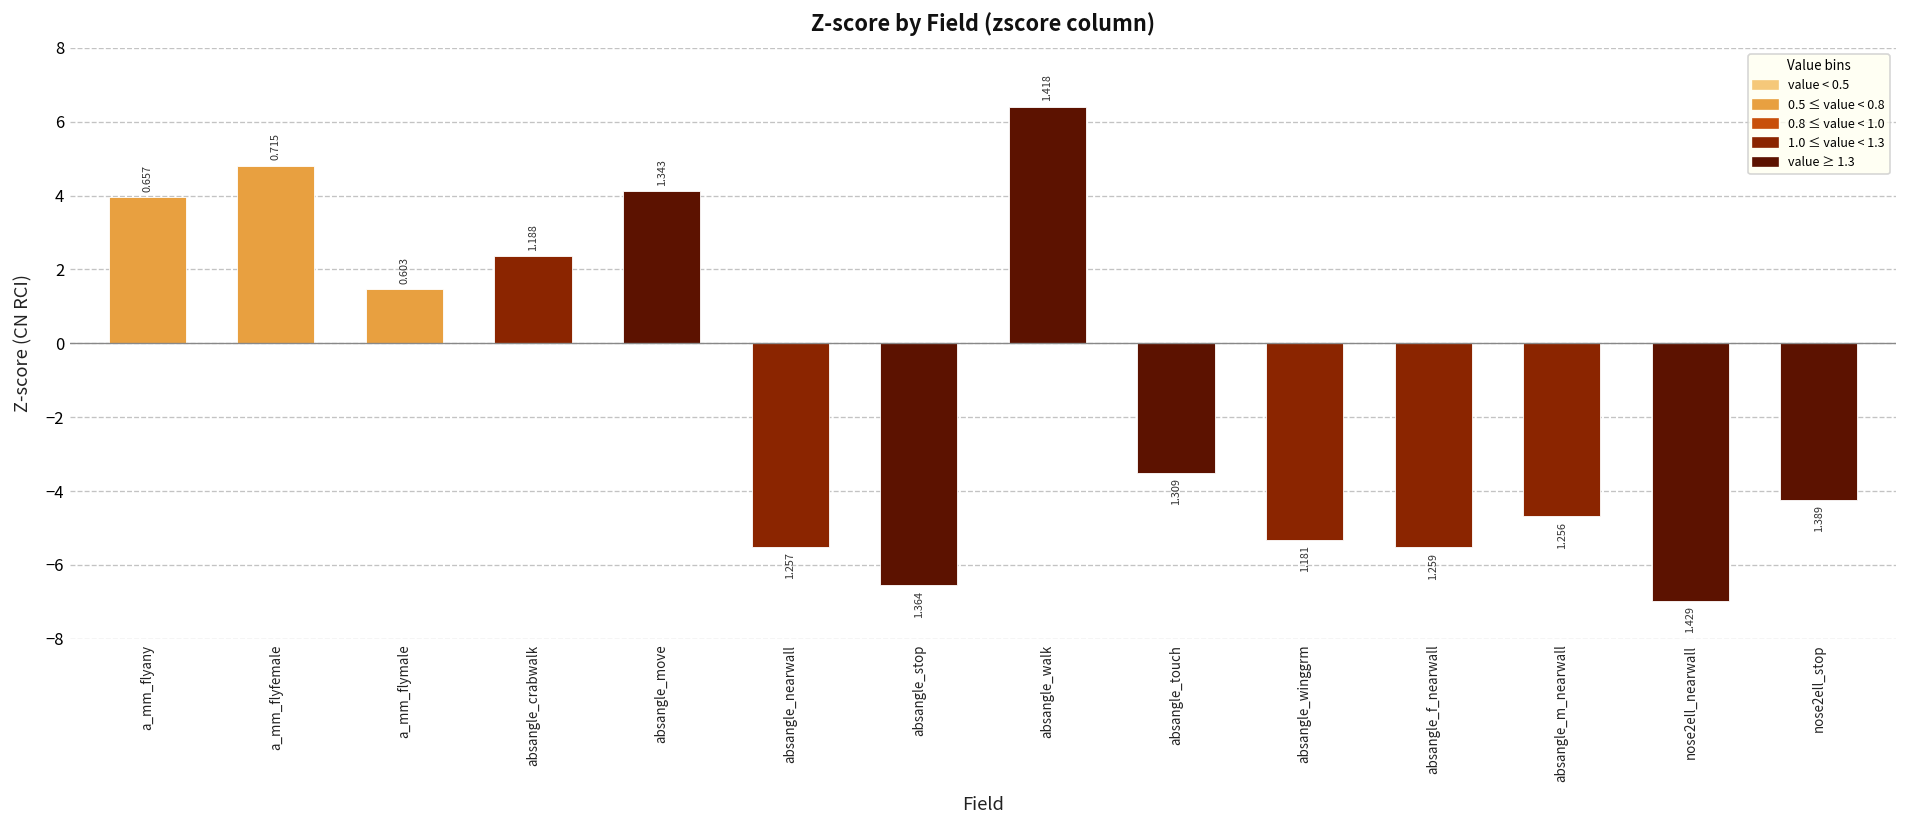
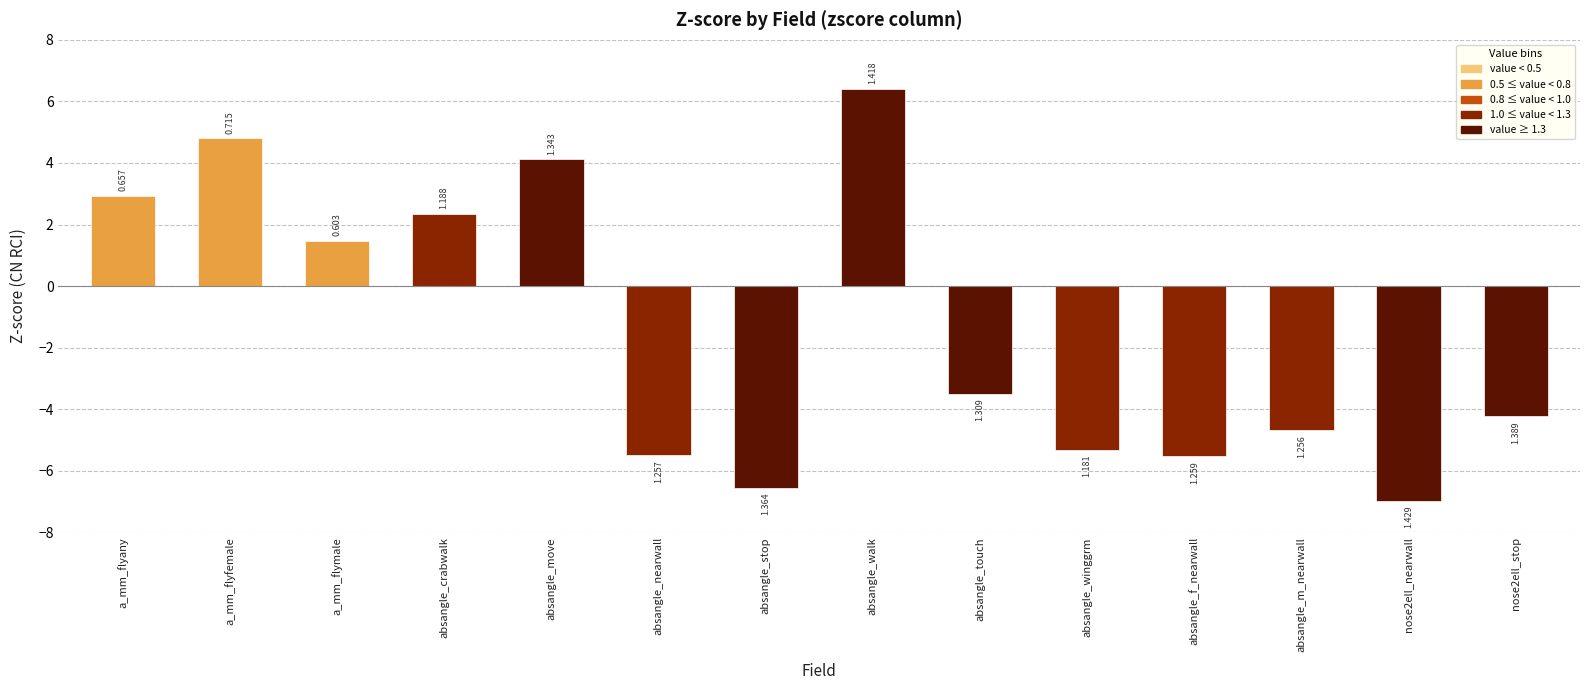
a_mm_flyany: 4.0 -> 2.9
